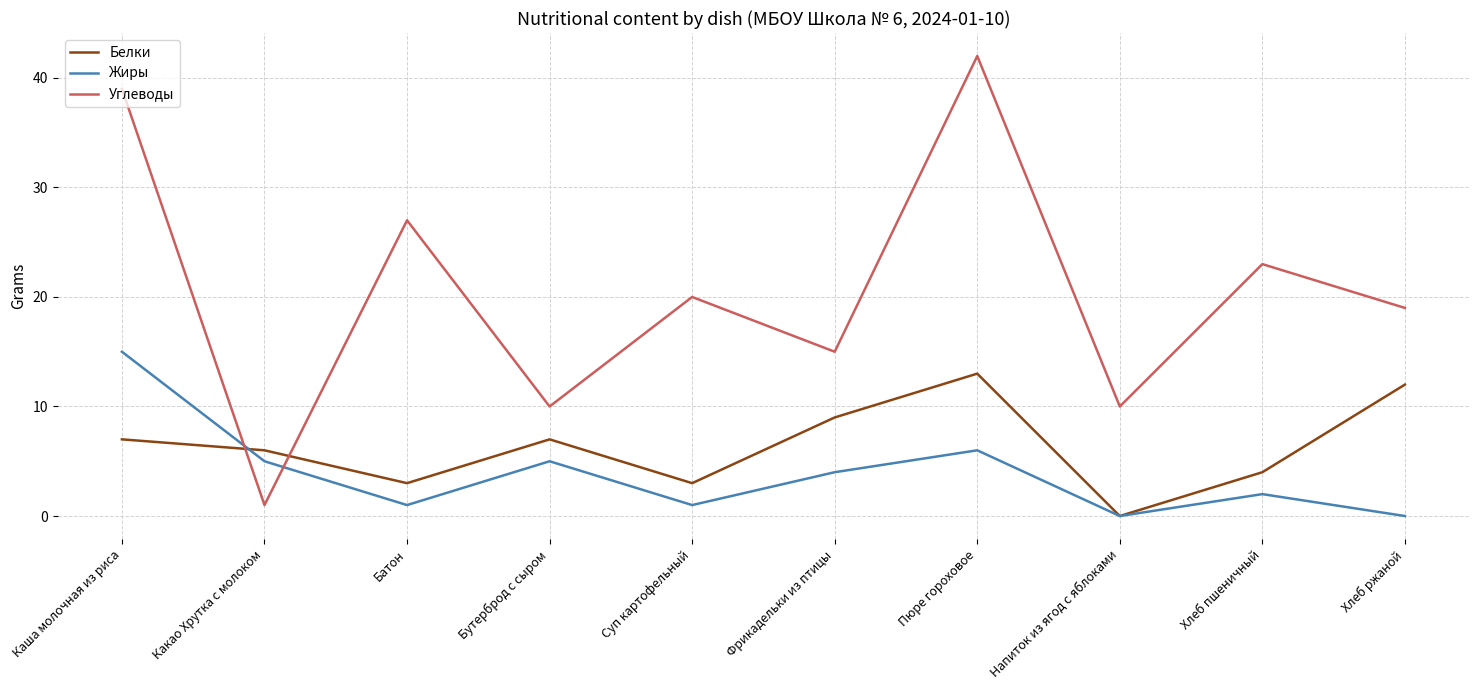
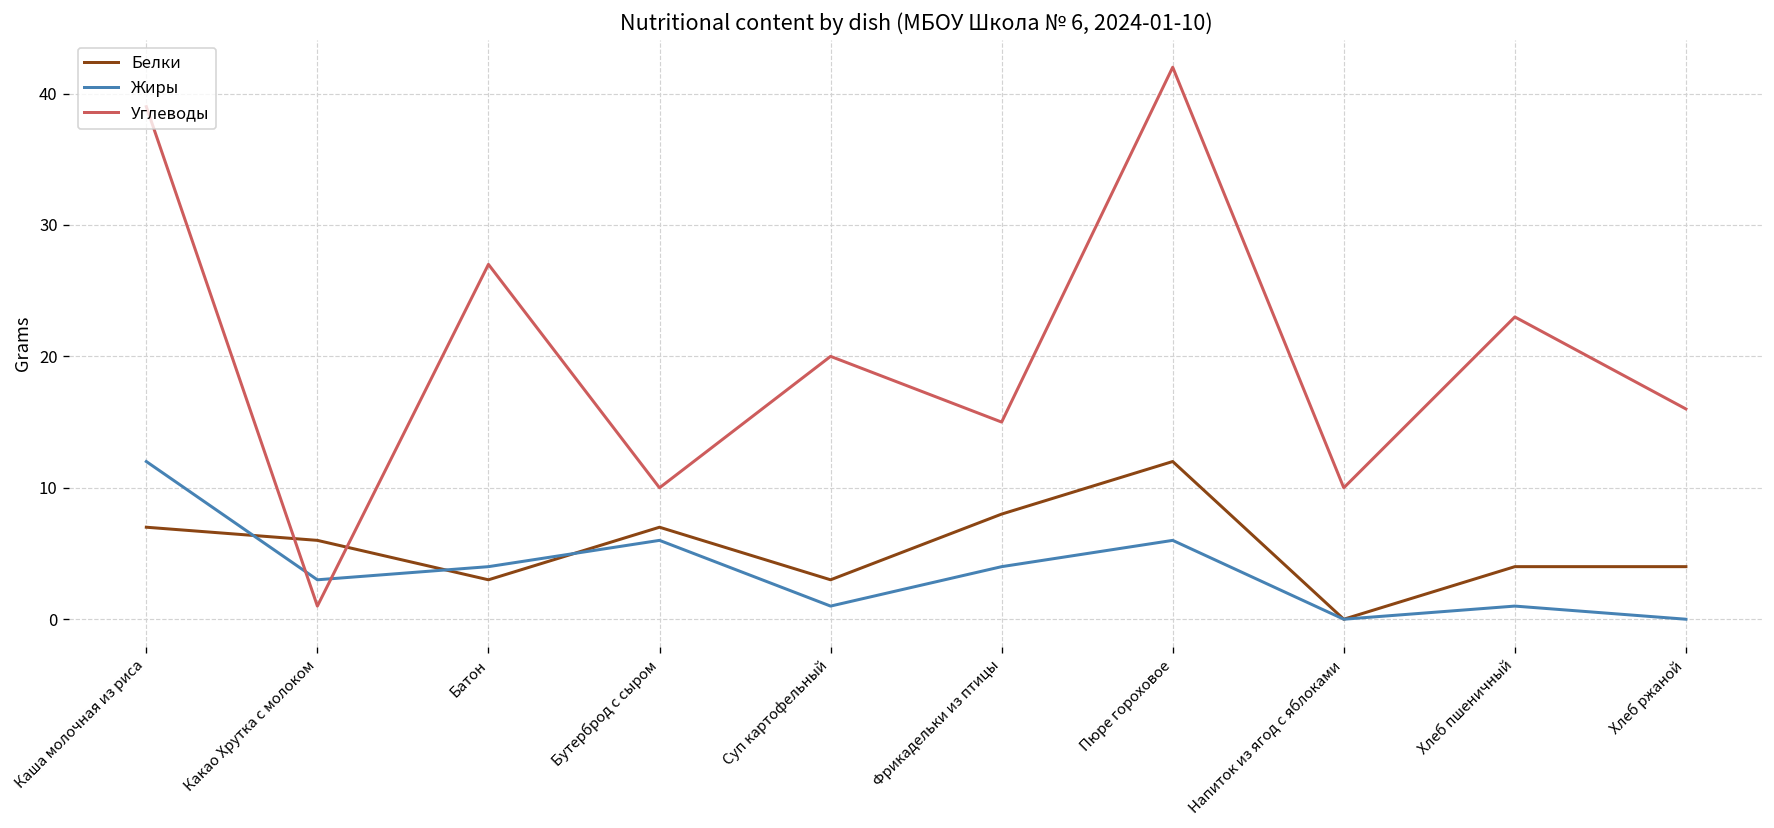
Жиры, Каша молочная из риса: 15 -> 12
Жиры, Какао Хрутка с молоком: 5 -> 3
Жиры, Батон: 1 -> 4
Жиры, Бутерброд с сыром: 5 -> 6
Белки, Фрикадельки из птицы: 9 -> 8
Белки, Пюре гороховое: 13 -> 12
Жиры, Хлеб пшеничный: 2 -> 1
Белки, Хлеб ржаной: 12 -> 4
Углеводы, Хлеб ржаной: 19 -> 16
